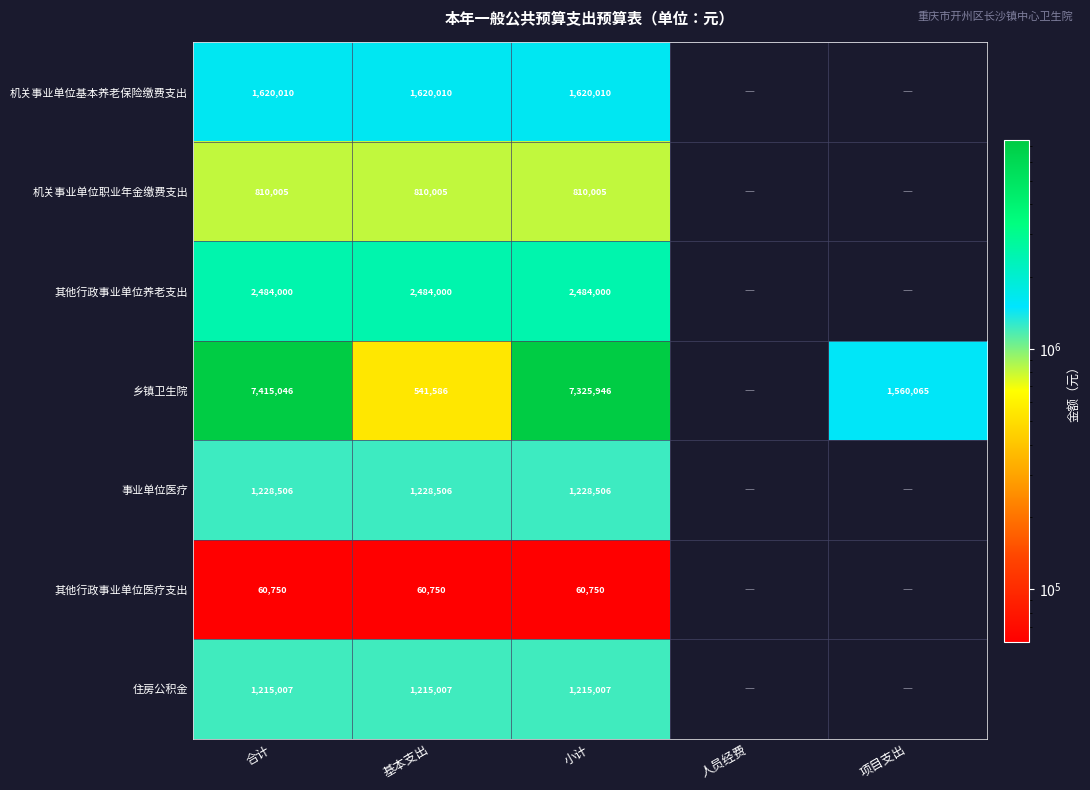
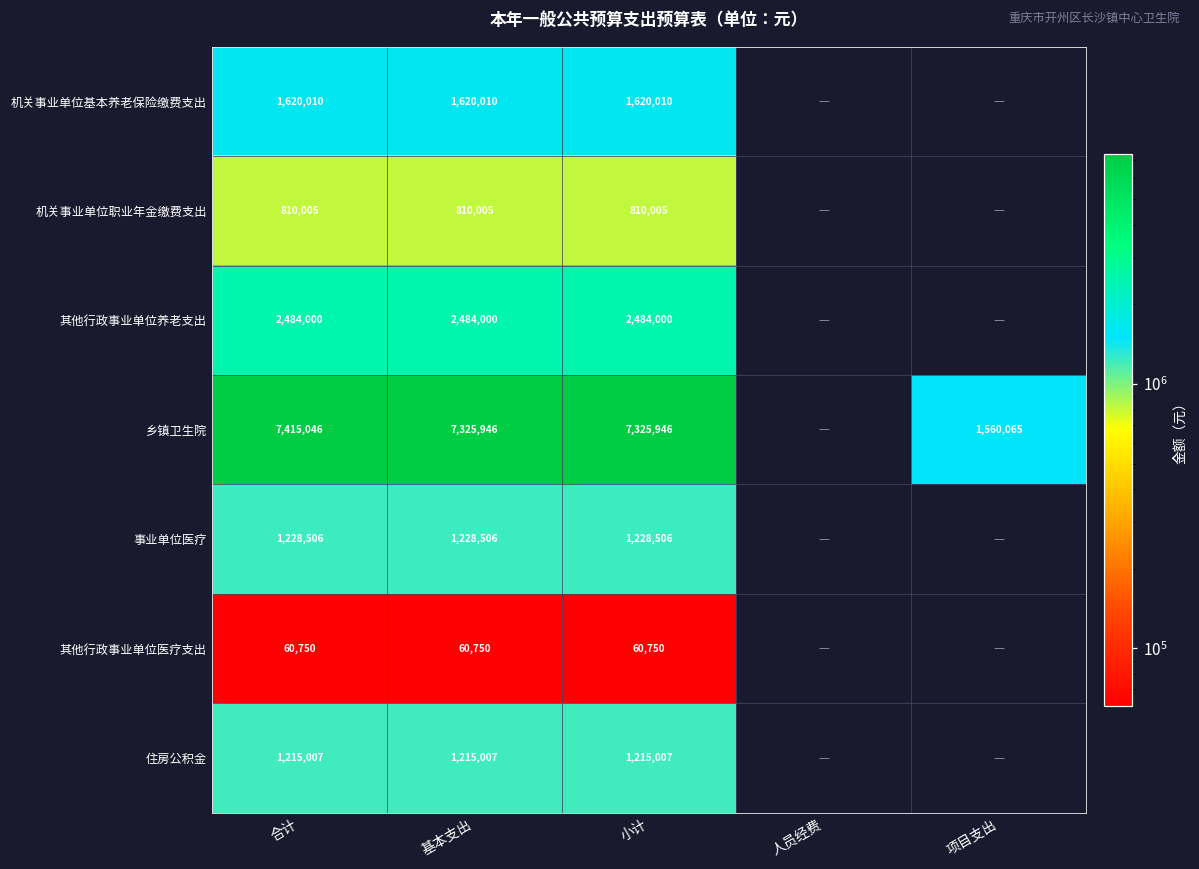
乡镇卫生院, 基本支出: 541,586 -> 7,325,946
